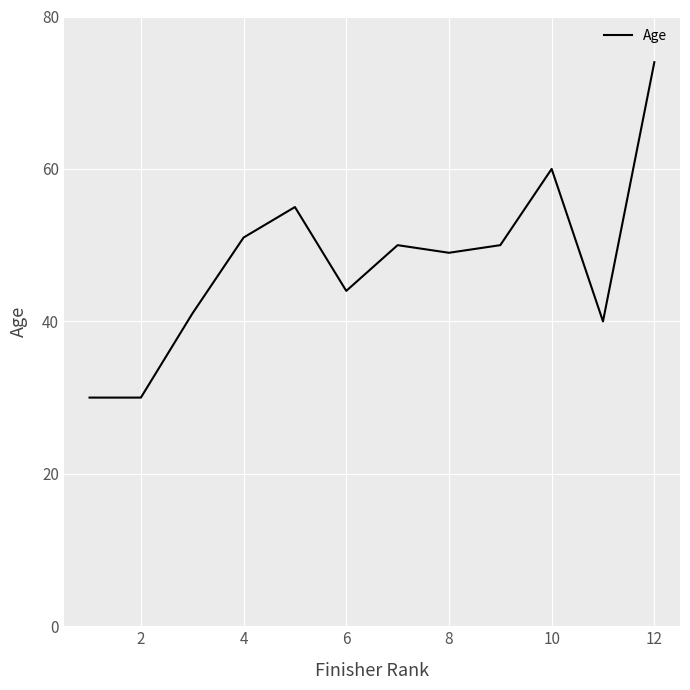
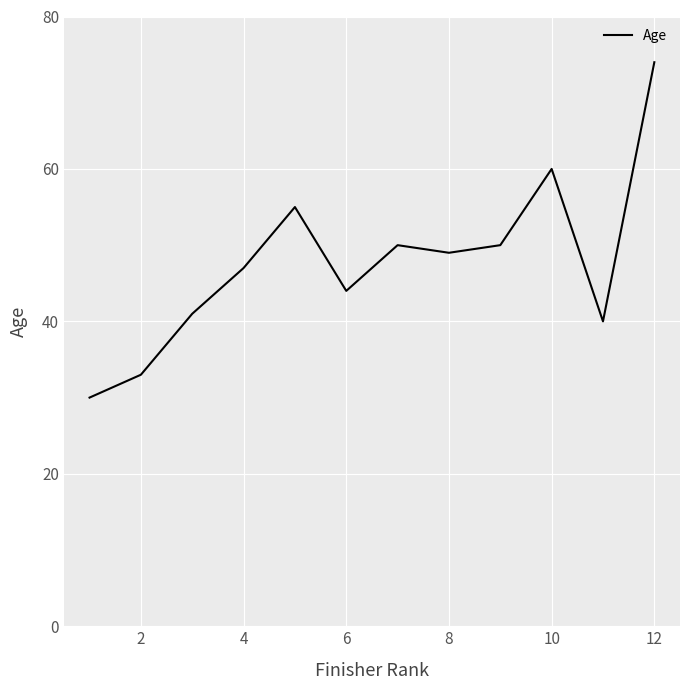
2: 30 -> 33
4: 51 -> 47
